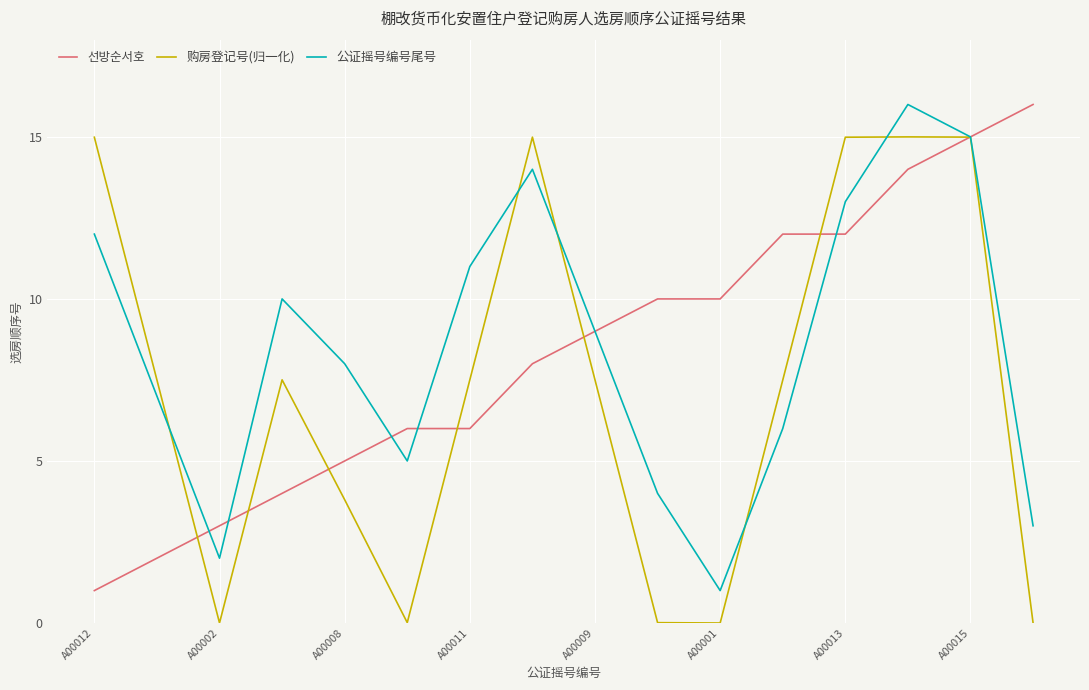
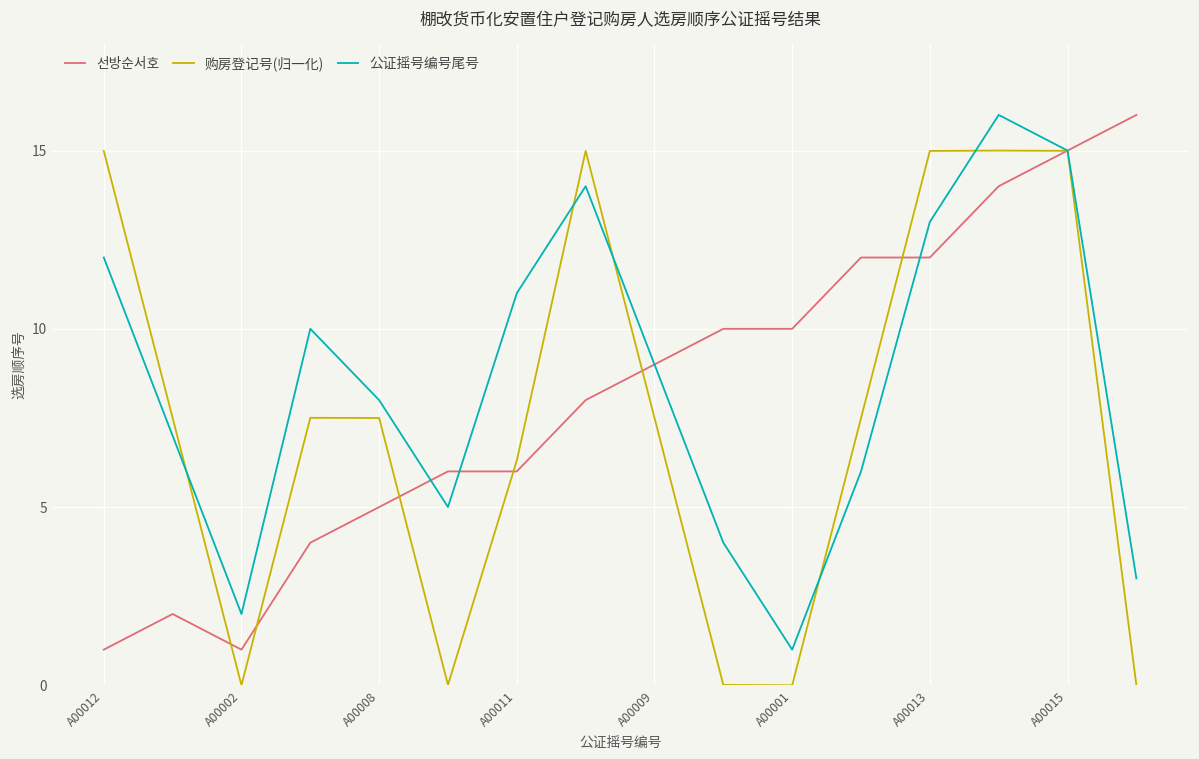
선방순서호, A00002: 3 -> 1
购房登记号(归一化), A00008: 3.8 -> 7.5
购房登记号(归一化), A00011: 7.5 -> 6.3
